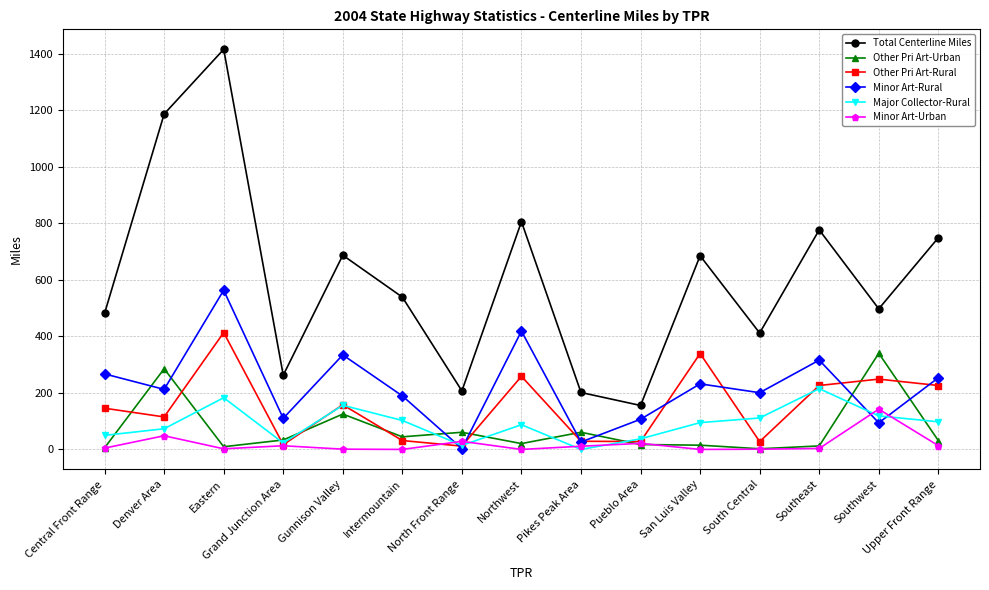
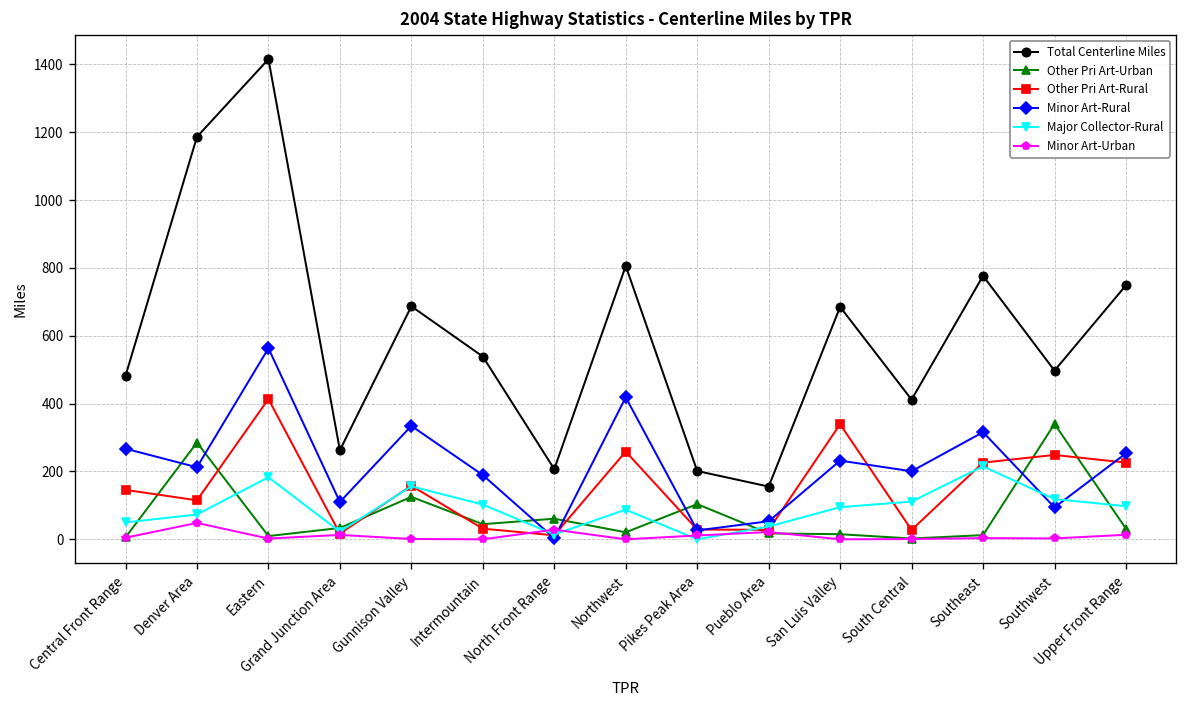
Other Pri Art-Urban, Pikes Peak Area: 60 -> 100
Minor Art-Rural, Pueblo Area: 110 -> 50
Minor Art-Urban, Southwest: 140 -> 0
